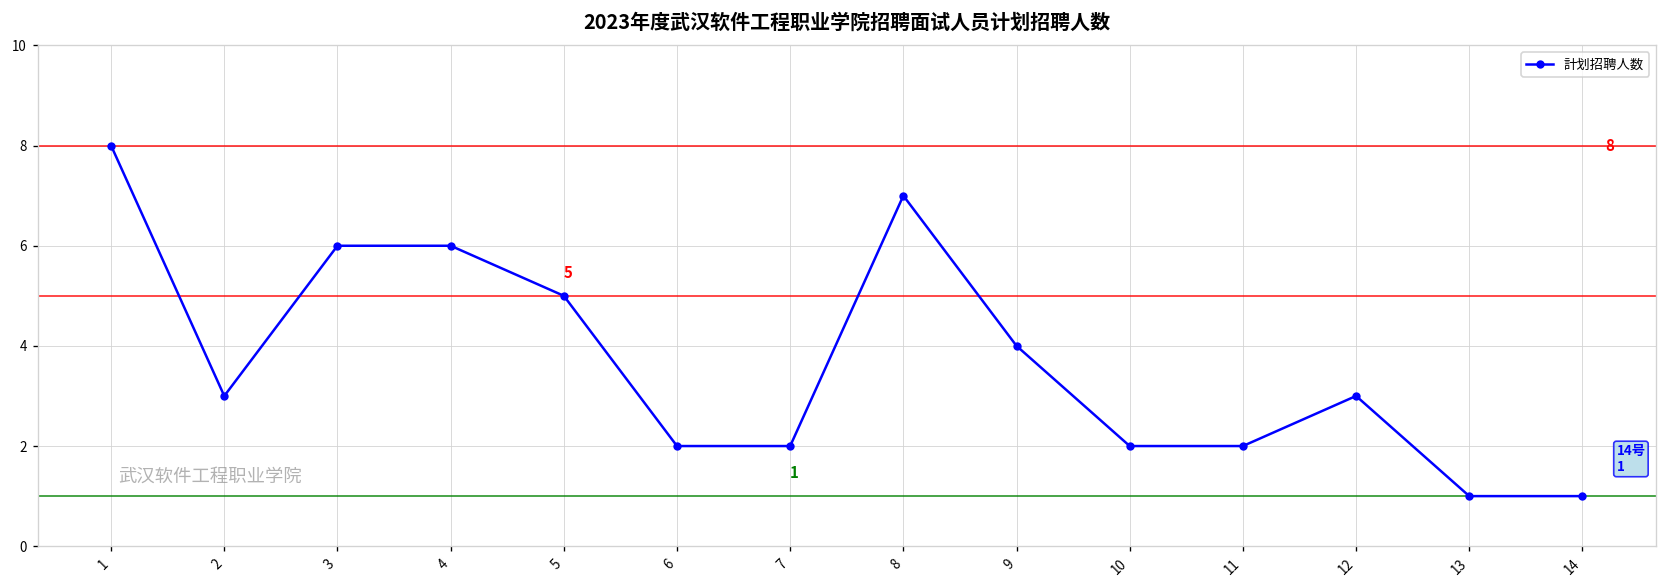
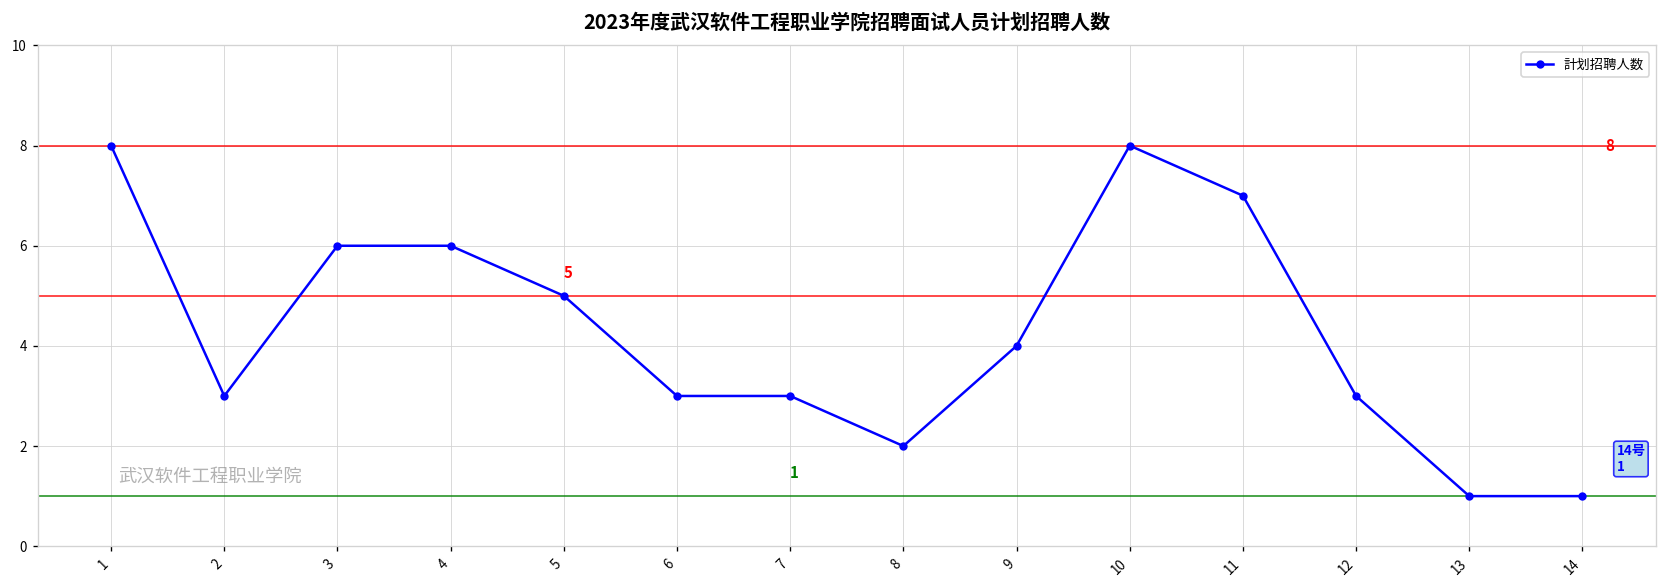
6: 2 -> 3
7: 2 -> 3
8: 7 -> 2
10: 2 -> 8
11: 2 -> 7
